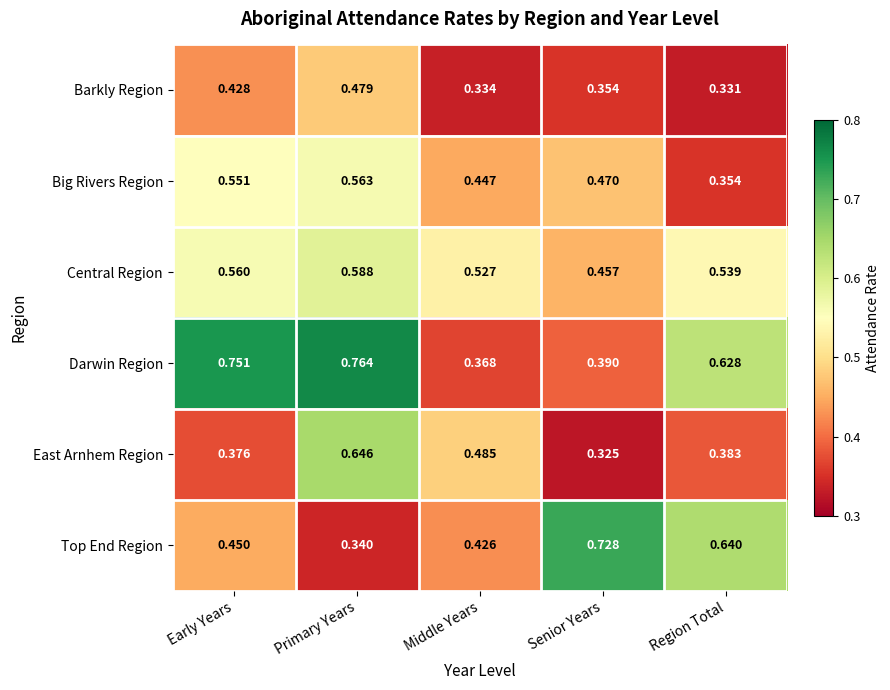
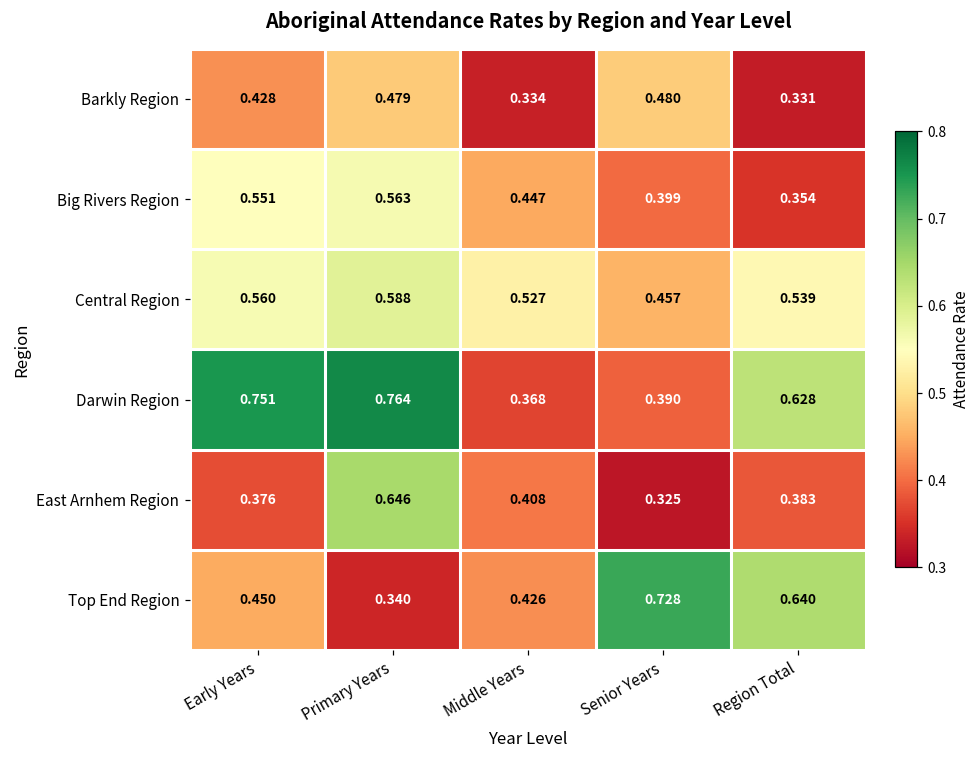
Barkly Region, Senior Years: 0.354 -> 0.480
Big Rivers Region, Senior Years: 0.470 -> 0.399
East Arnhem Region, Middle Years: 0.485 -> 0.408
